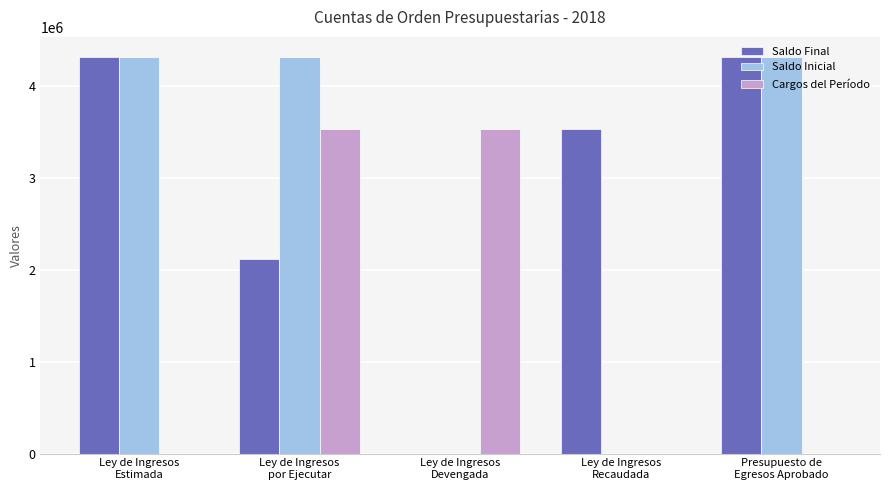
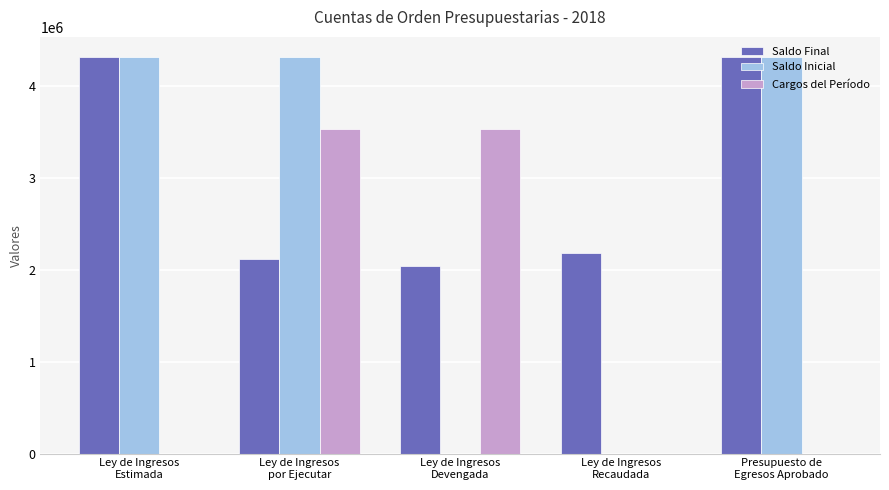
Saldo Final, Ley de Ingresos Devengada: 0 -> 2000000
Saldo Final, Ley de Ingresos Recaudada: 3500000 -> 2200000
